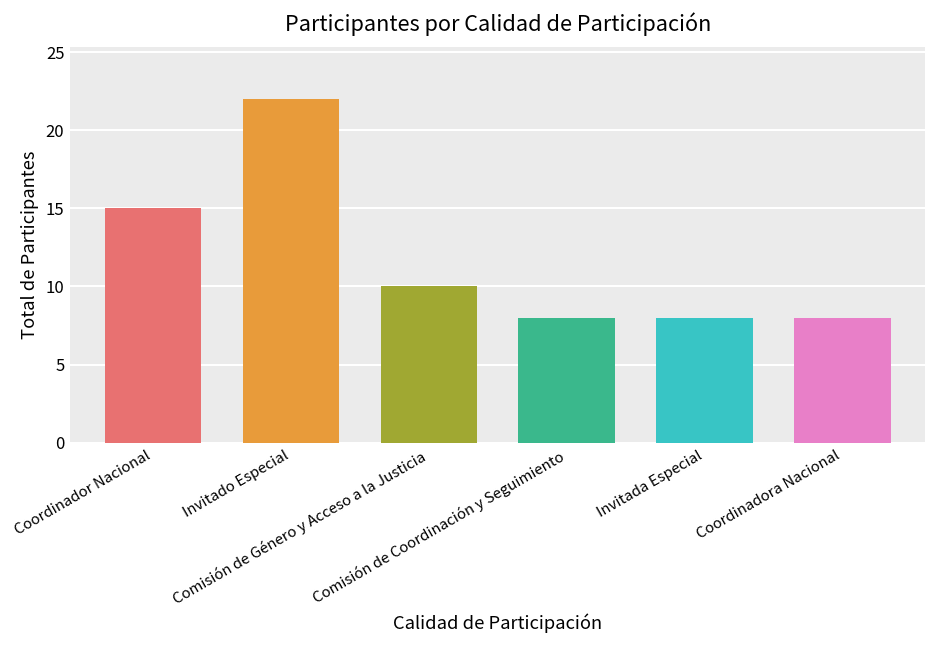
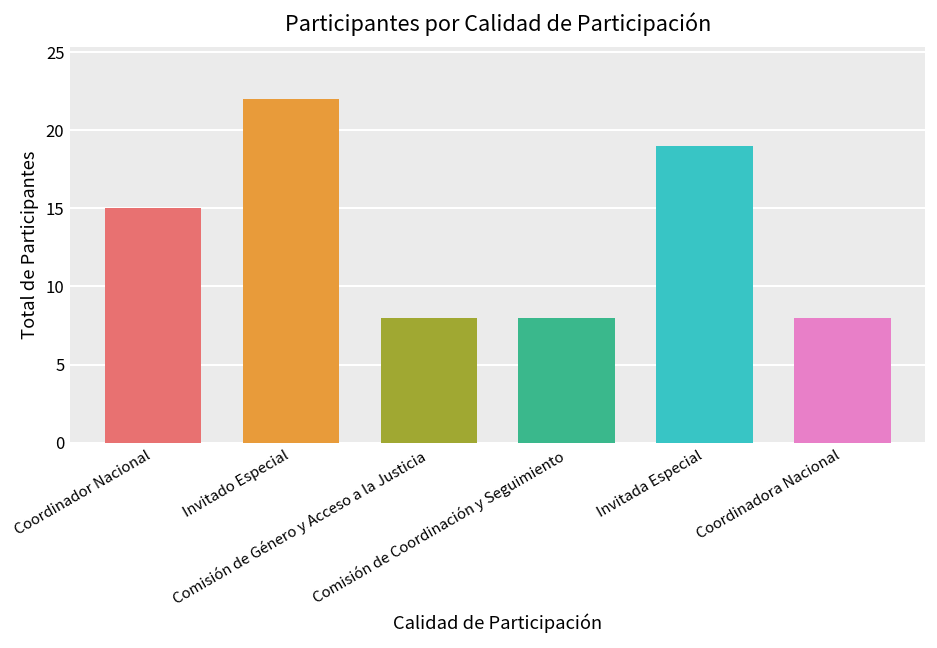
Comisión de Género y Acceso a la Justicia: 10 -> 8
Invitada Especial: 8 -> 19
